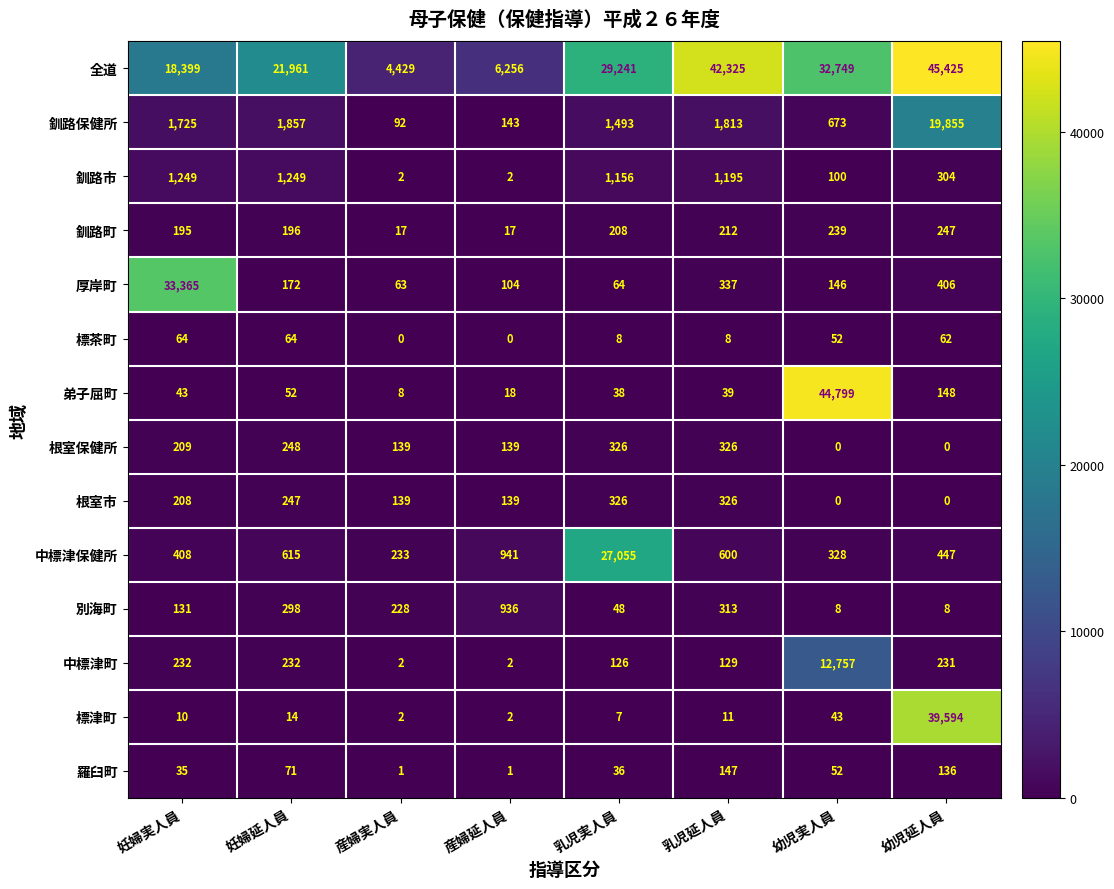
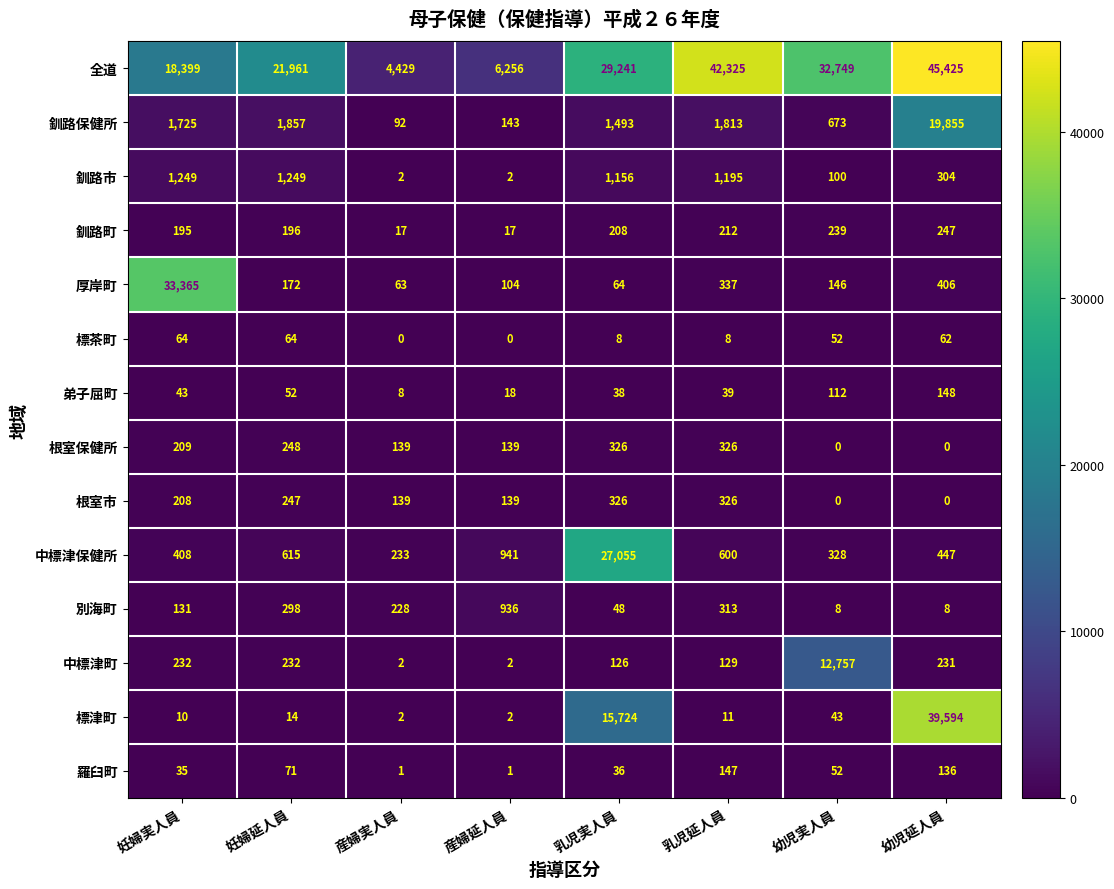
弟子屈町, 幼児実人員: 44,799 -> 112
標津町, 乳児実人員: 7 -> 15,724
